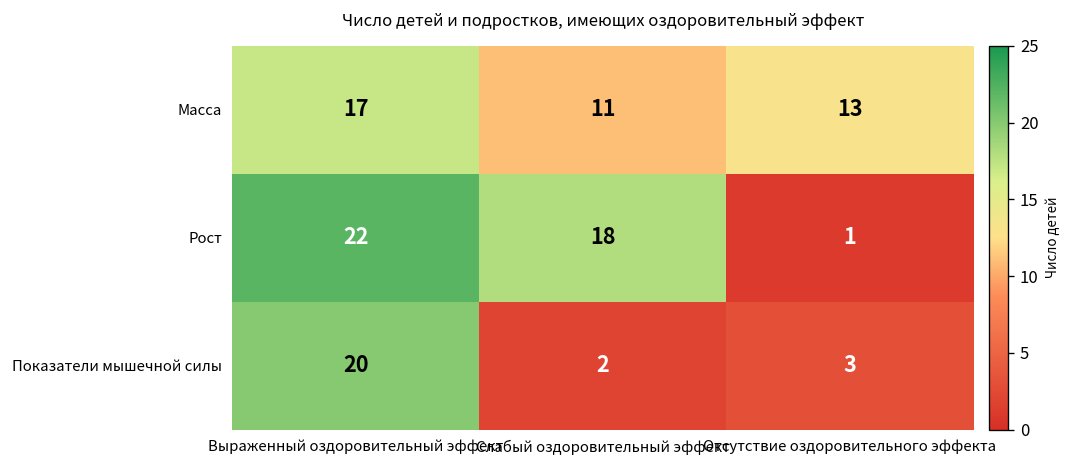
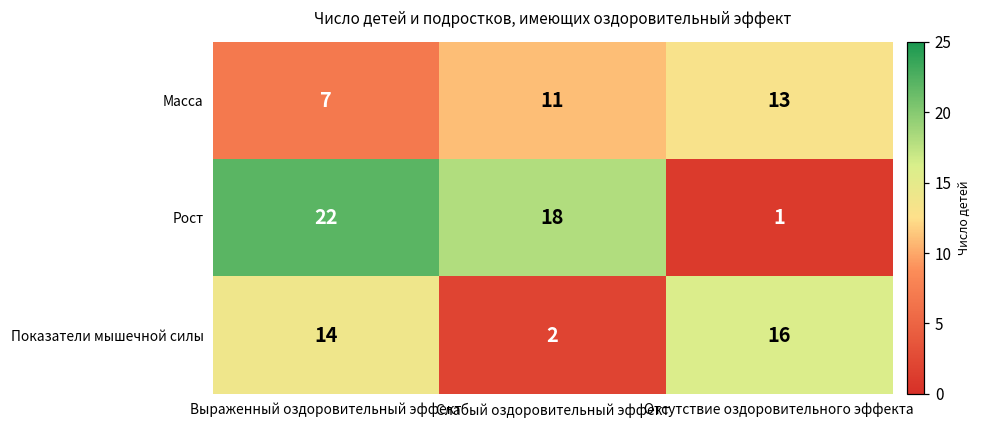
Масса, Выраженный оздоровительный эффект: 17 -> 7
Показатели мышечной силы, Выраженный оздоровительный эффект: 20 -> 14
Показатели мышечной силы, Отсутствие оздоровительного эффекта: 3 -> 16
